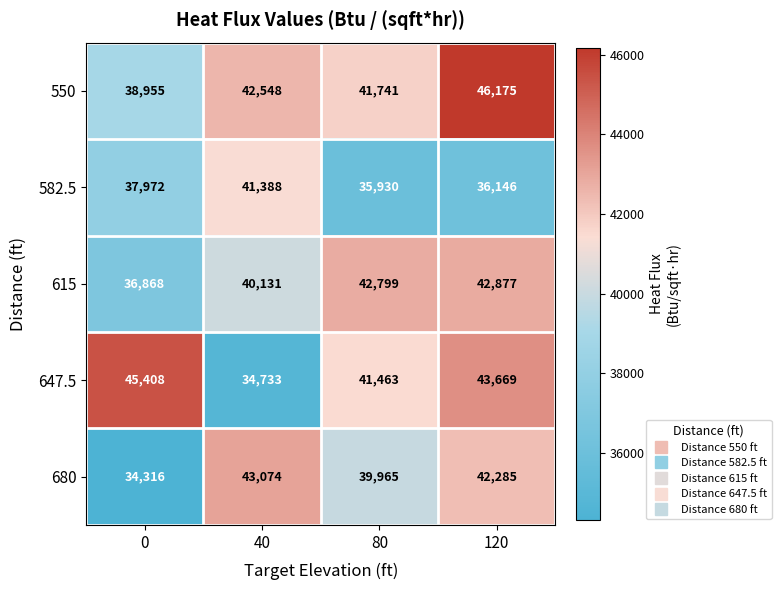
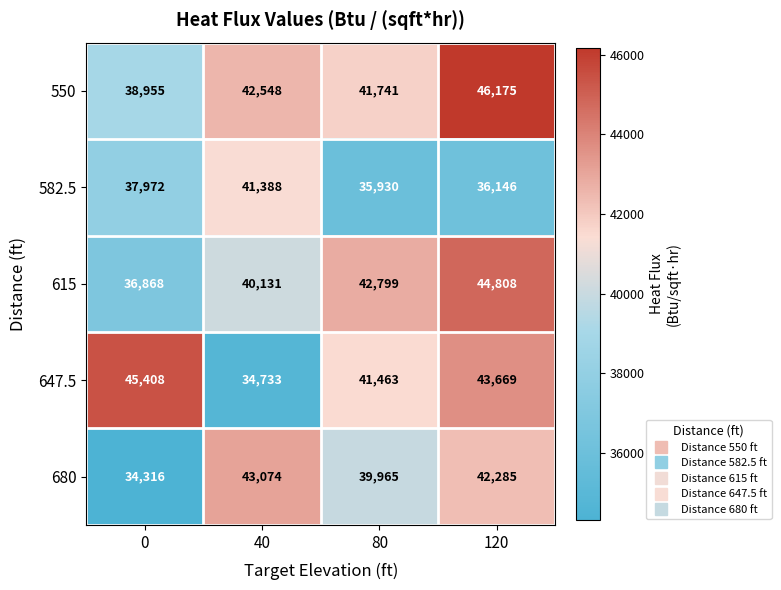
615, 120: 42,877 -> 44,808
